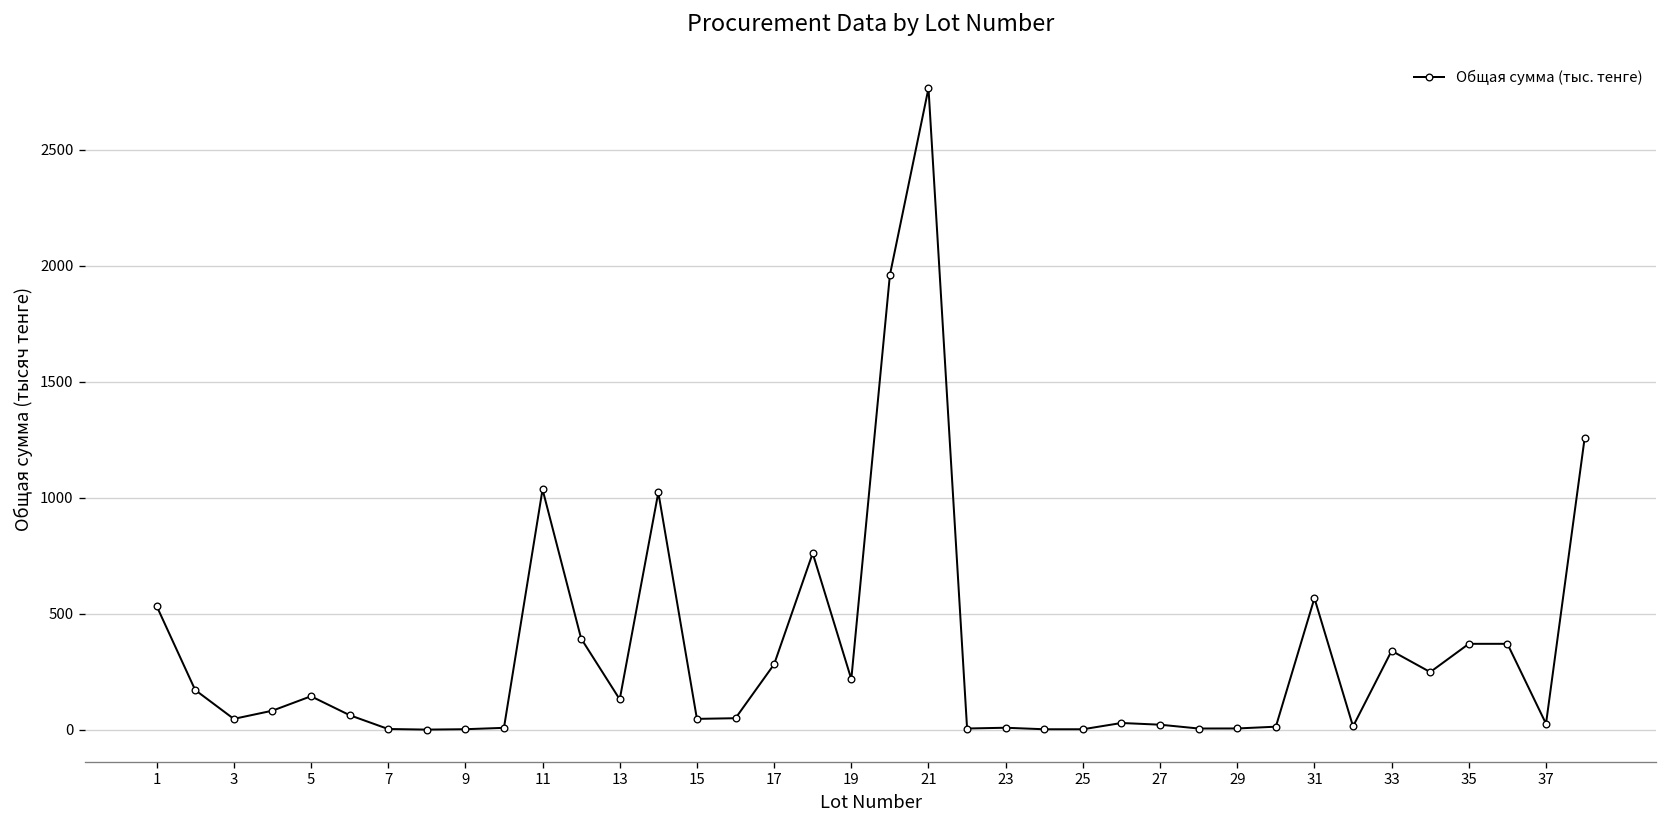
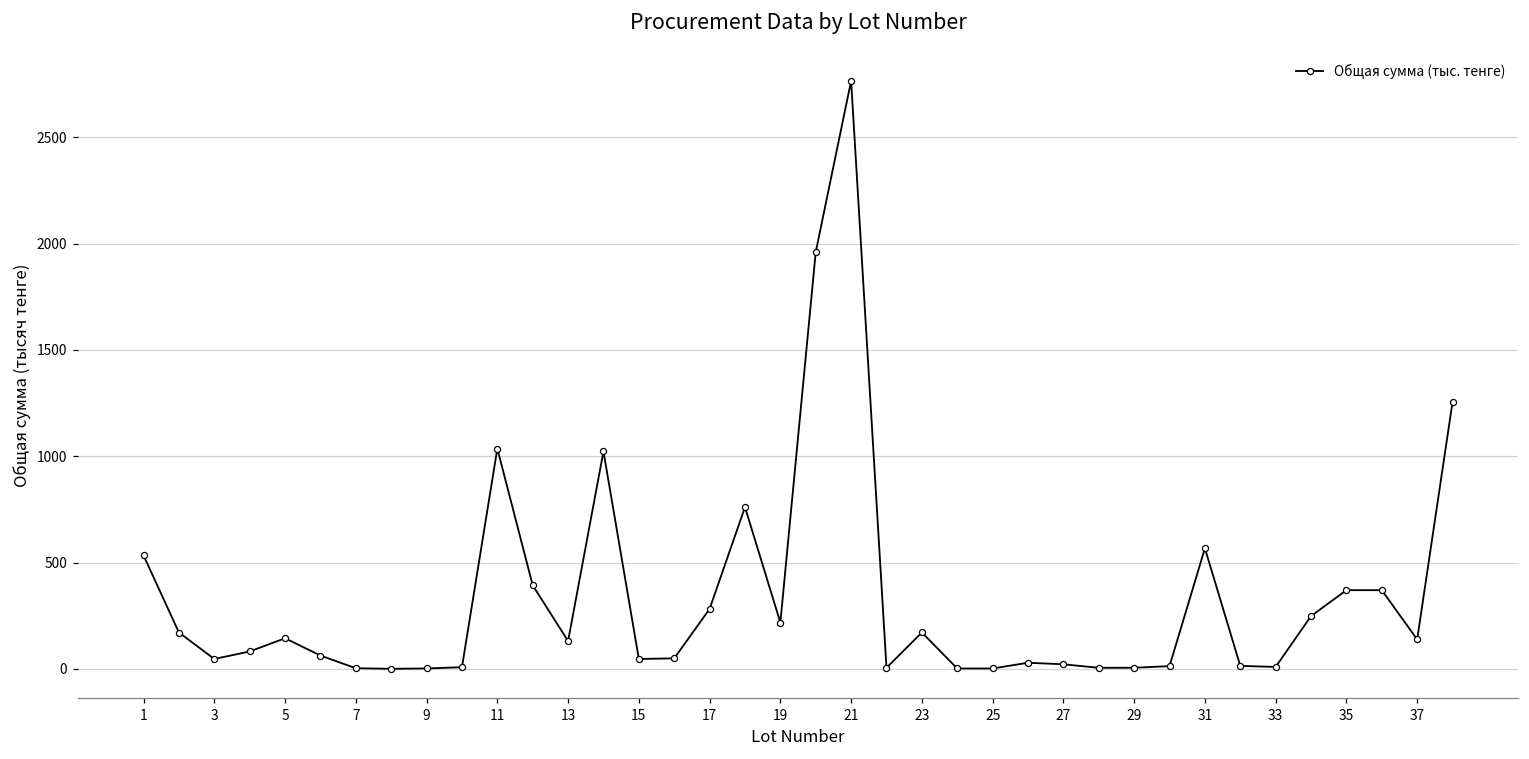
23: 10 -> 170
33: 340 -> 10
37: 30 -> 140
